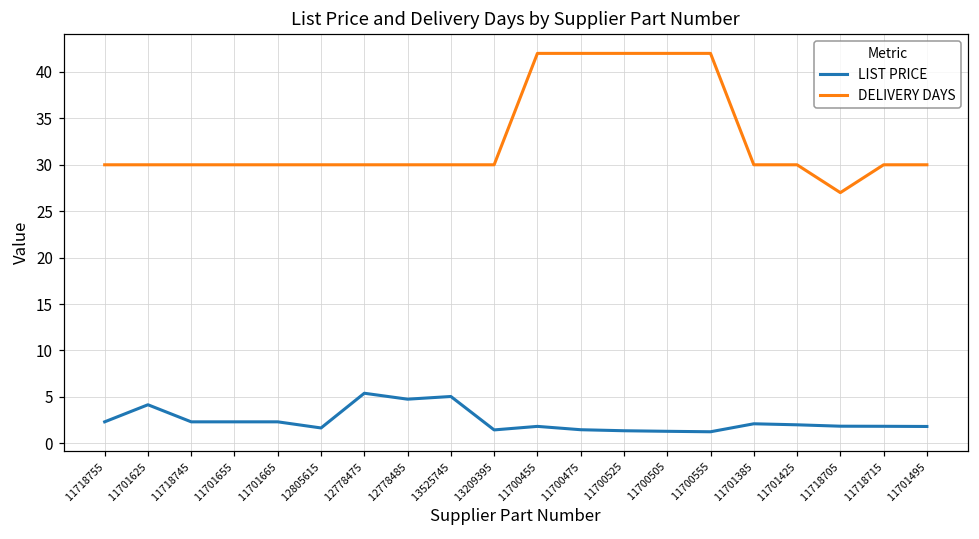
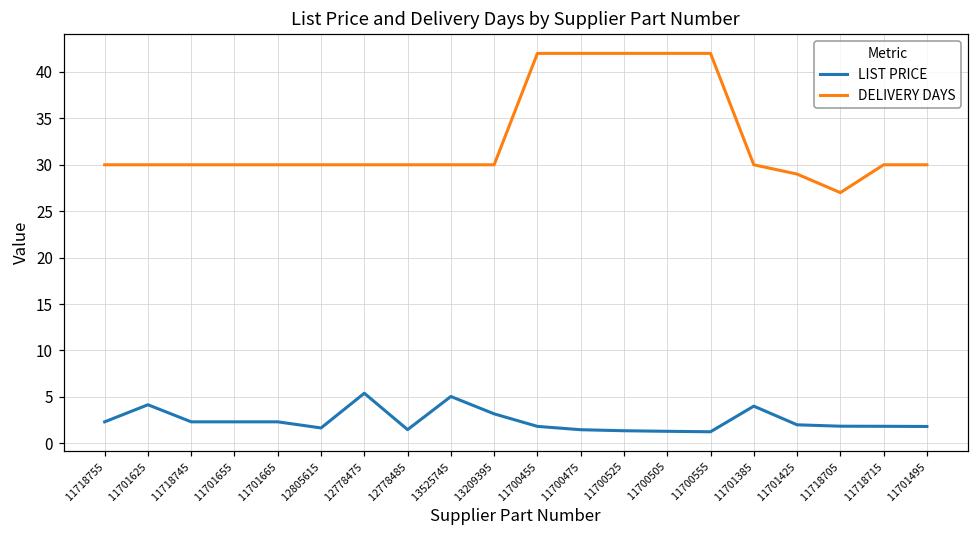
LIST PRICE, 12778485: 5 -> 1
LIST PRICE, 13209395: 1 -> 3
LIST PRICE, 11701385: 2 -> 4
DELIVERY DAYS, 11701425: 30 -> 29
